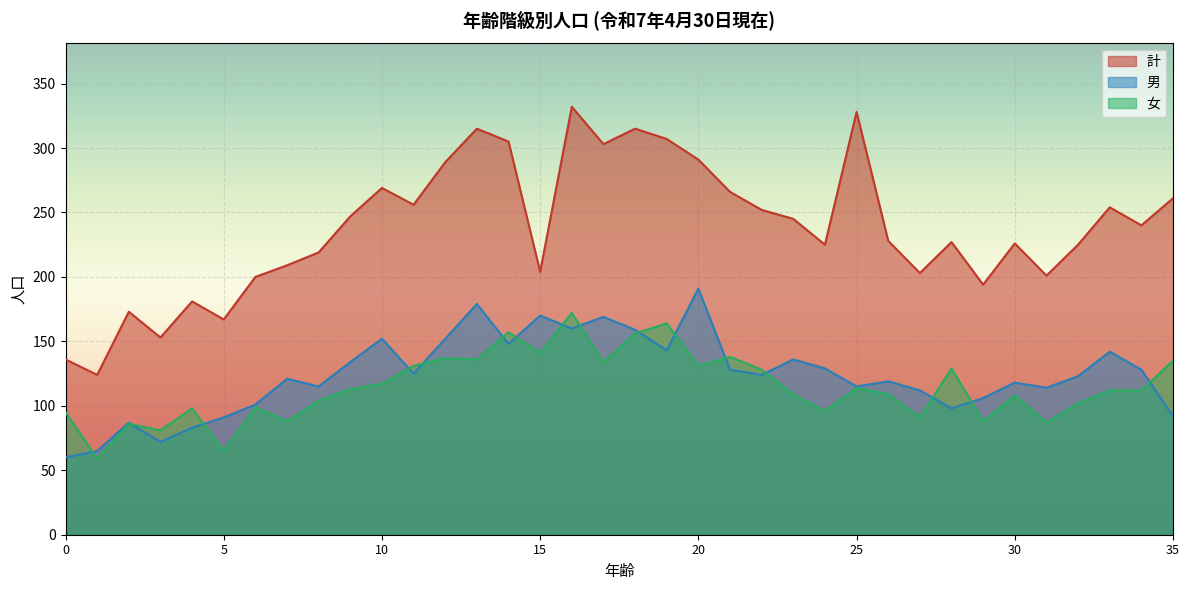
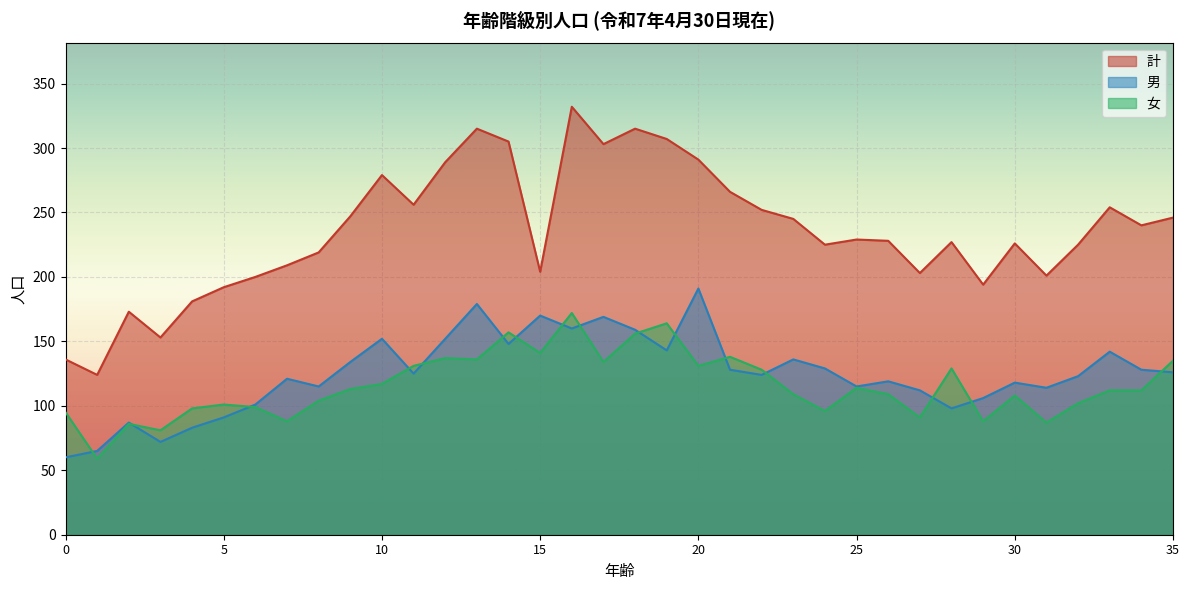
計, 5: 167 -> 192
女, 5: 65 -> 101
計, 10: 269 -> 279
計, 25: 328 -> 229
計, 35: 261 -> 246
男, 35: 92 -> 126
